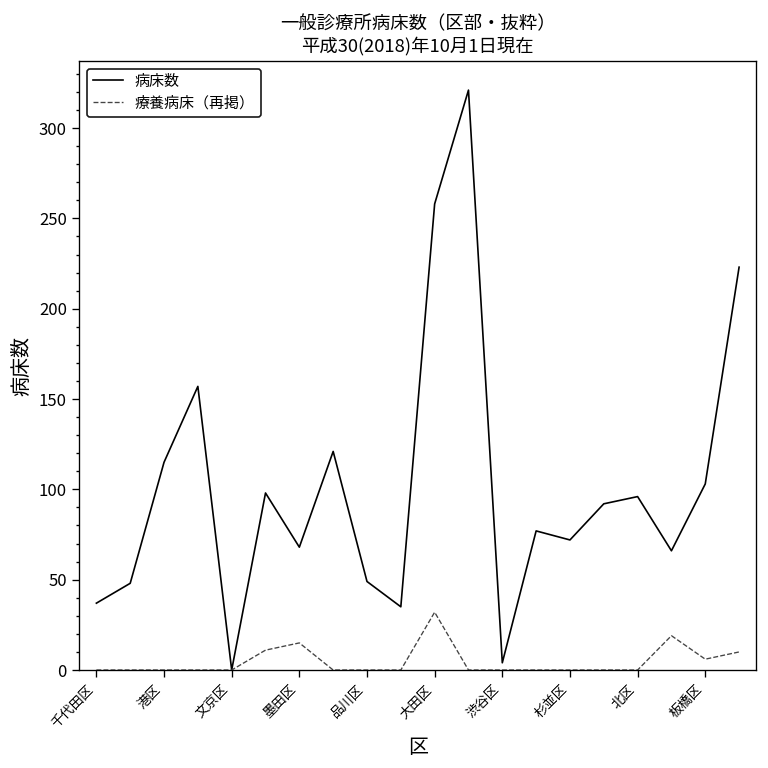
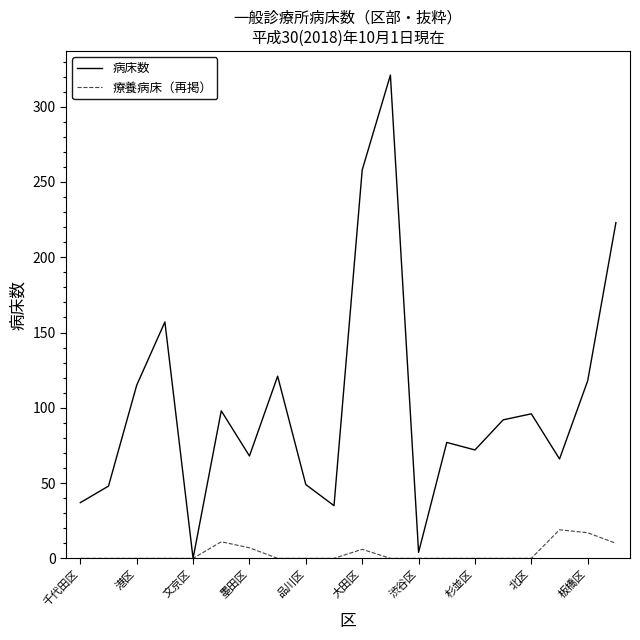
療養病床（再掲）, 墨田区: 15 -> 7
療養病床（再掲）, 大田区: 32 -> 6
病床数, 板橋区: 103 -> 118
療養病床（再掲）, 板橋区: 6 -> 17
